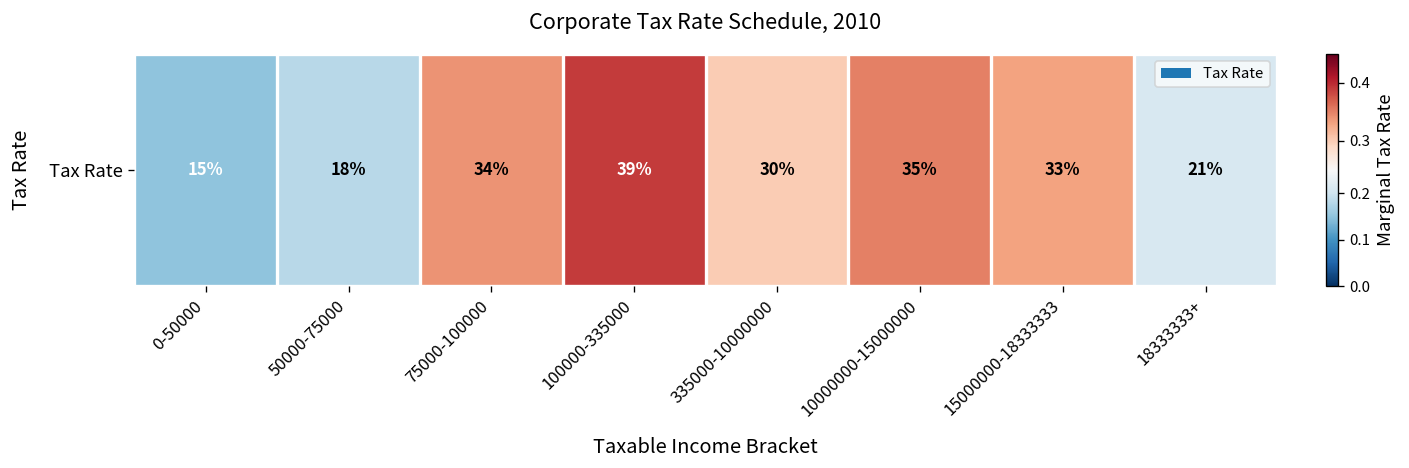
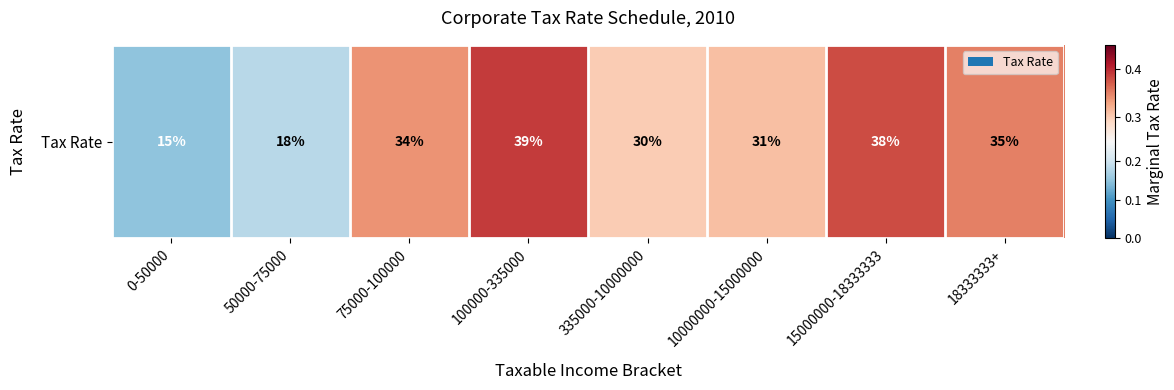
Tax Rate, 10000000-15000000: 35% -> 31%
Tax Rate, 15000000-18333333: 33% -> 38%
Tax Rate, 18333333+: 21% -> 35%
